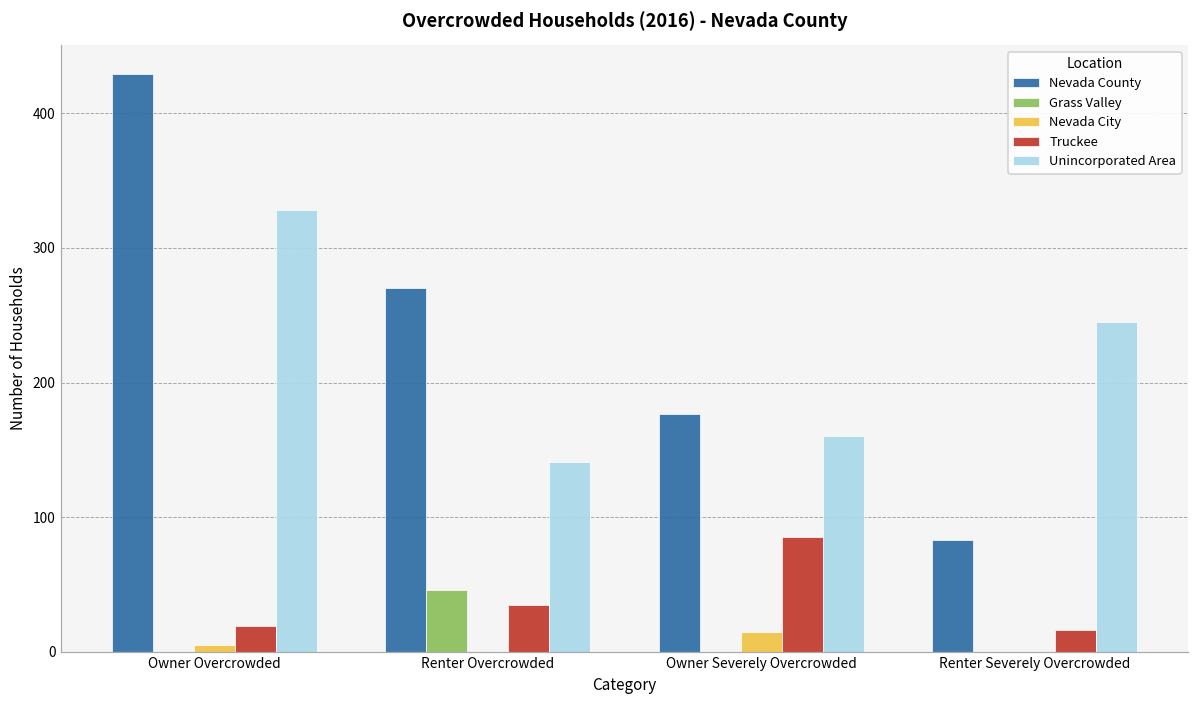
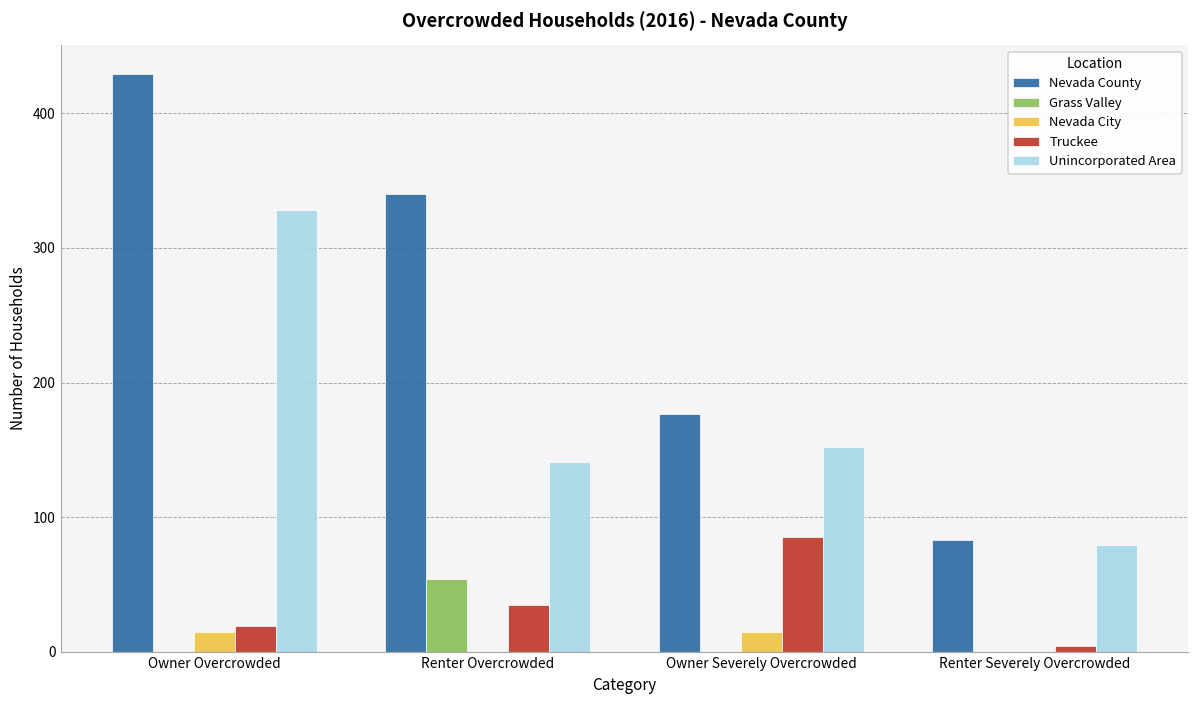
Nevada City, Owner Overcrowded: 5 -> 15
Nevada County, Renter Overcrowded: 270 -> 340
Grass Valley, Renter Overcrowded: 46 -> 54
Unincorporated Area, Owner Severely Overcrowded: 160 -> 152
Truckee, Renter Severely Overcrowded: 16 -> 4
Unincorporated Area, Renter Severely Overcrowded: 245 -> 79
